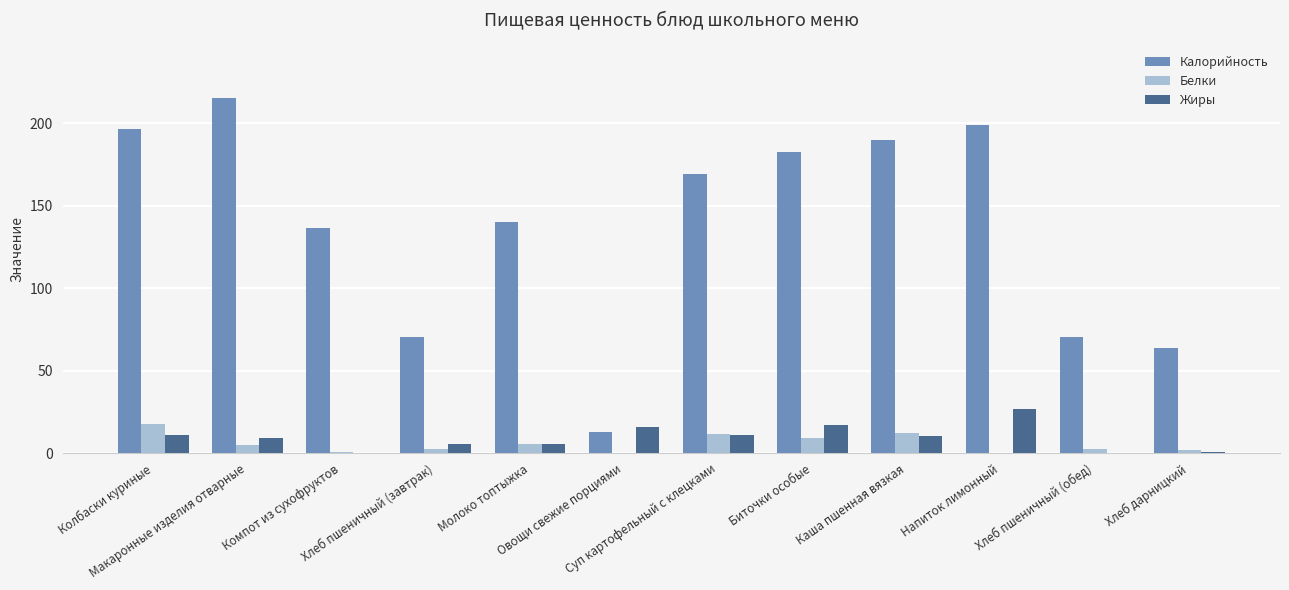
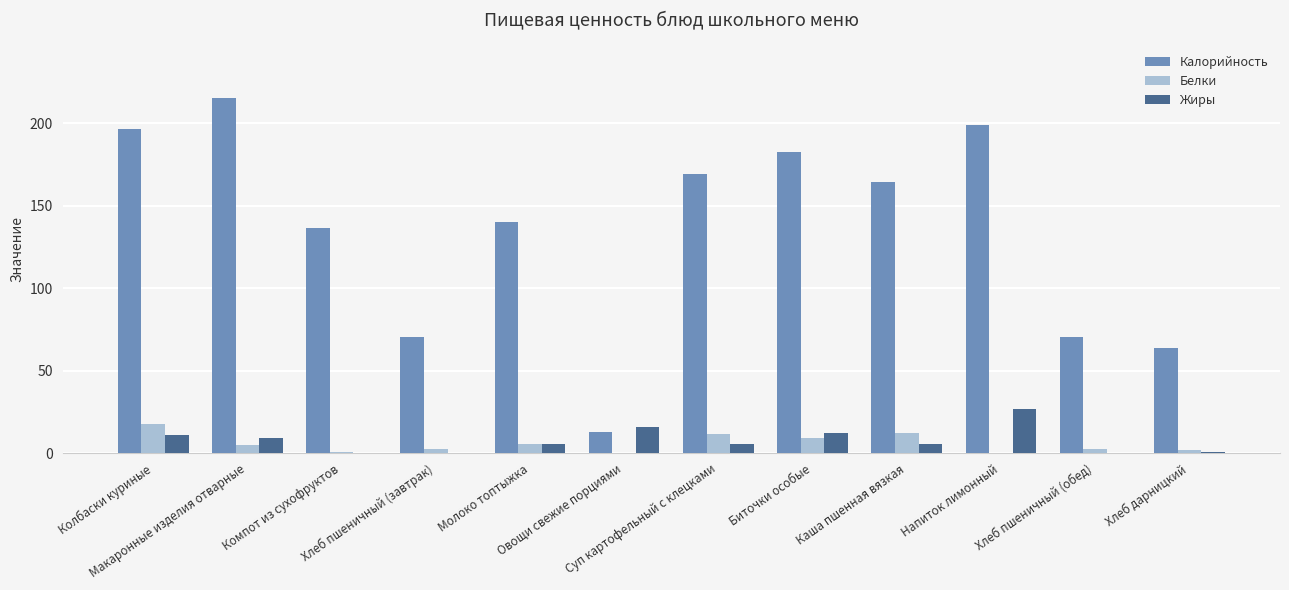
Жиры, Хлеб пшеничный (завтрак): 5 -> 0
Жиры, Суп картофельный с клецками: 11 -> 6
Жиры, Биточки особые: 17 -> 12
Калорийность, Каша пшенная вязкая: 190 -> 164
Жиры, Каша пшенная вязкая: 10 -> 5
